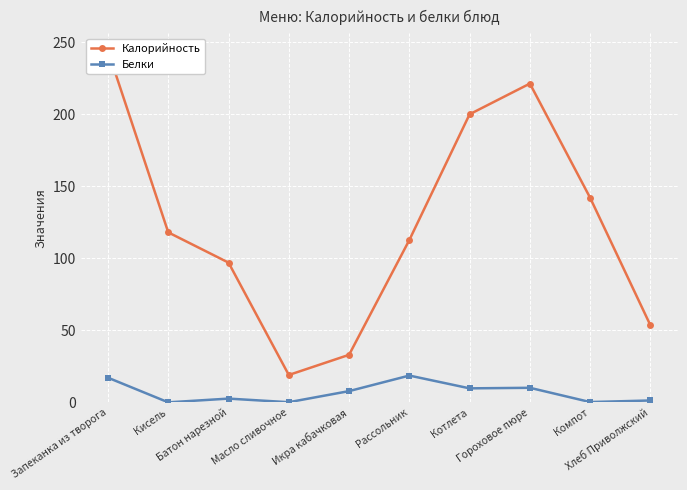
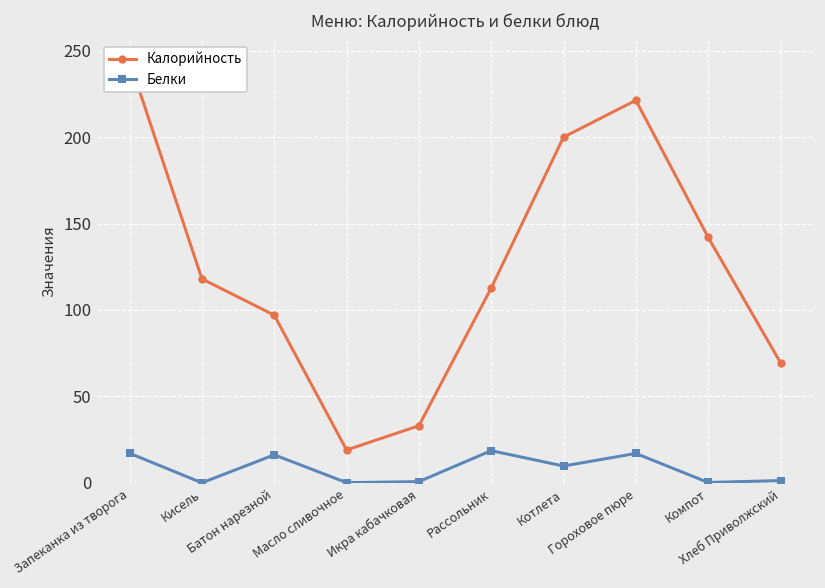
Белки, Батон нарезной: 3 -> 16
Белки, Икра кабачковая: 8 -> 1
Белки, Гороховое пюре: 10 -> 17
Калорийность, Хлеб Приволжский: 54 -> 70
